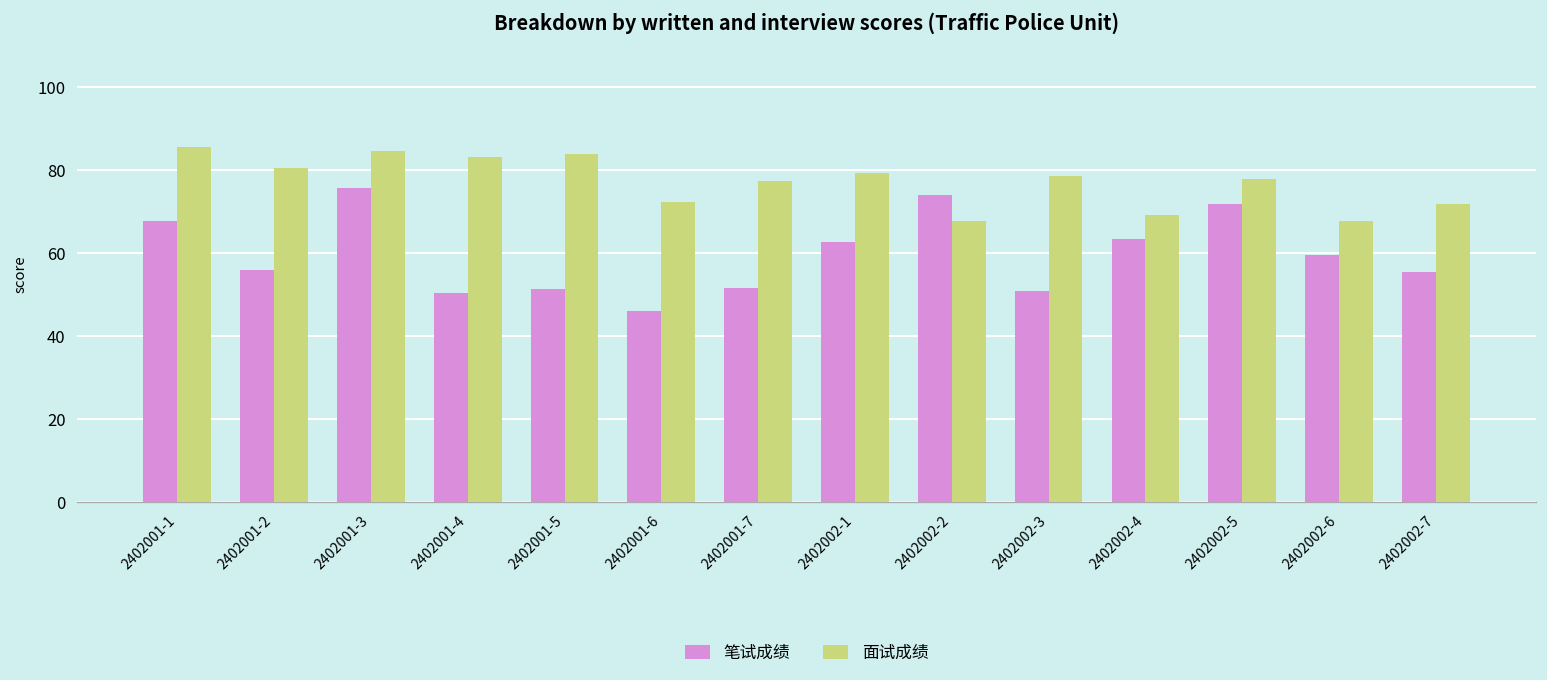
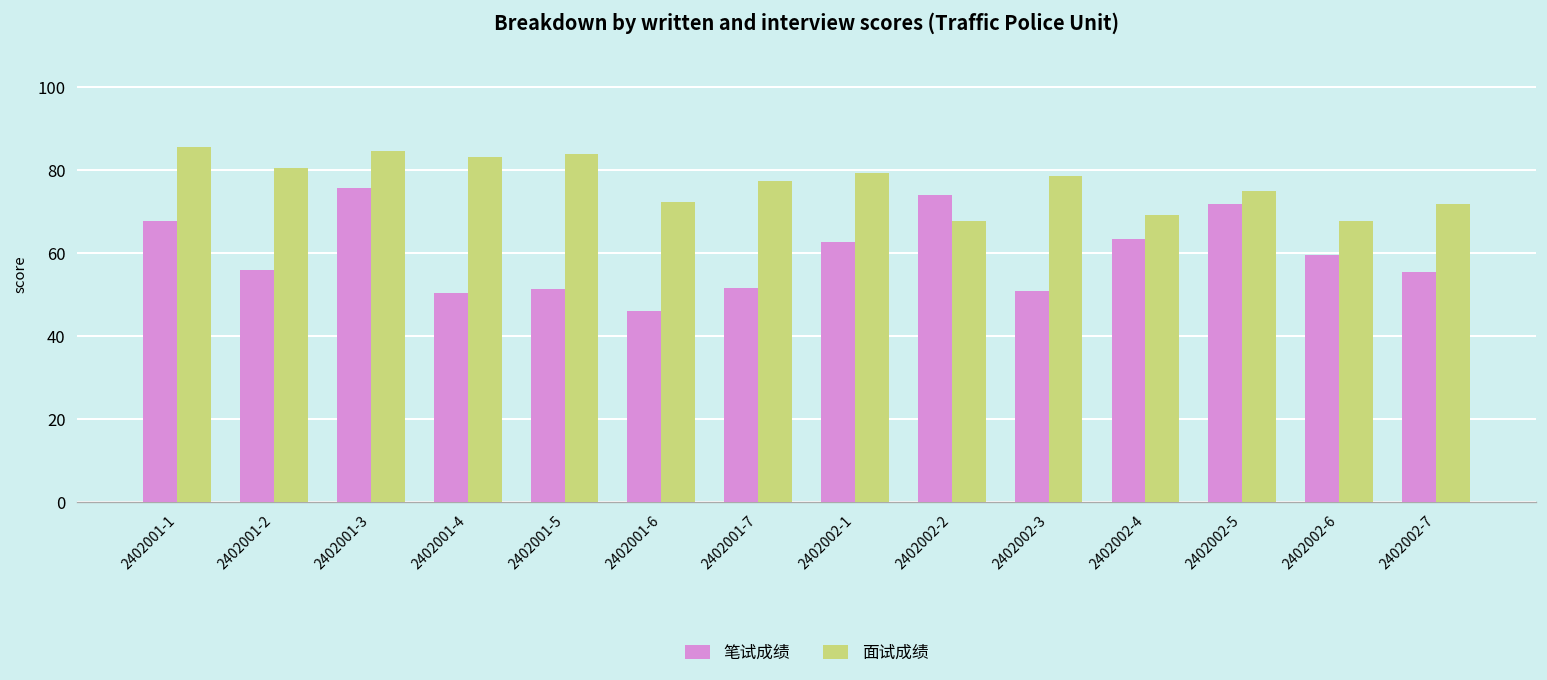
面试成绩, 2402002-5: 78 -> 75
